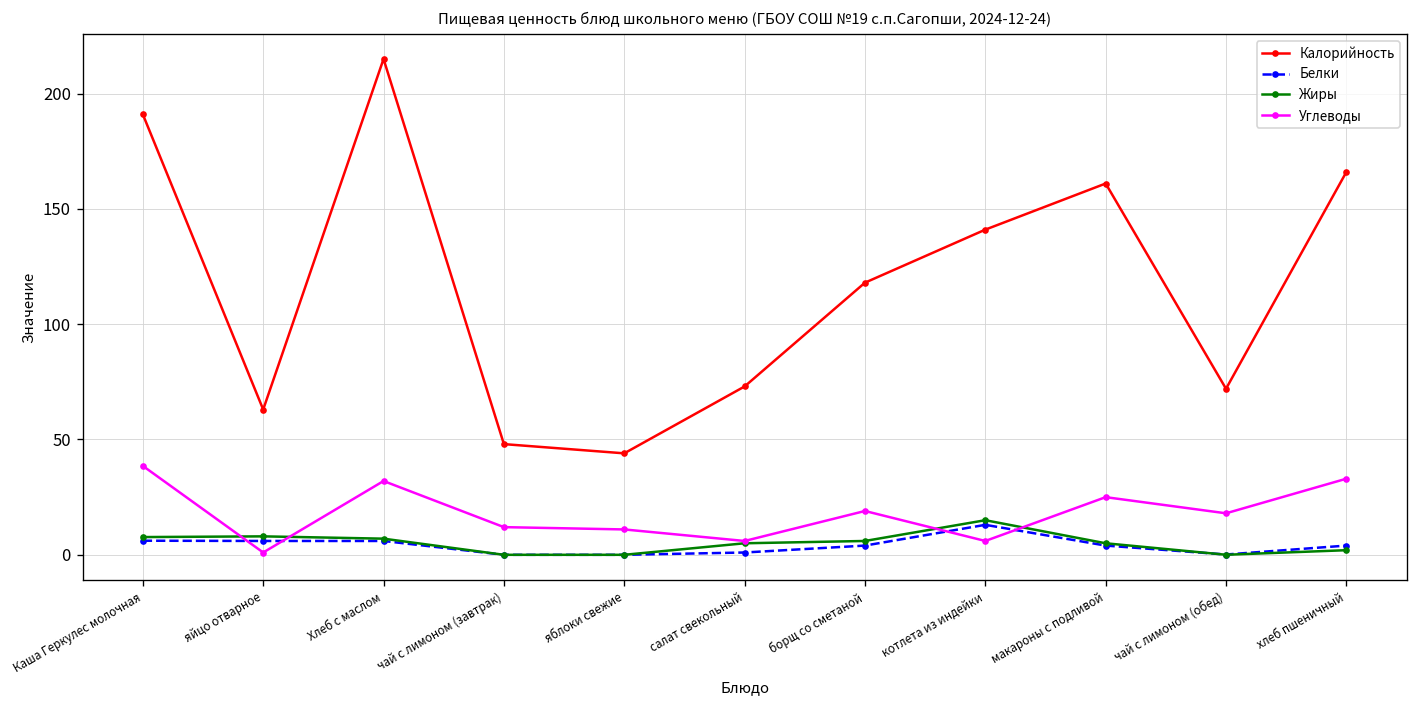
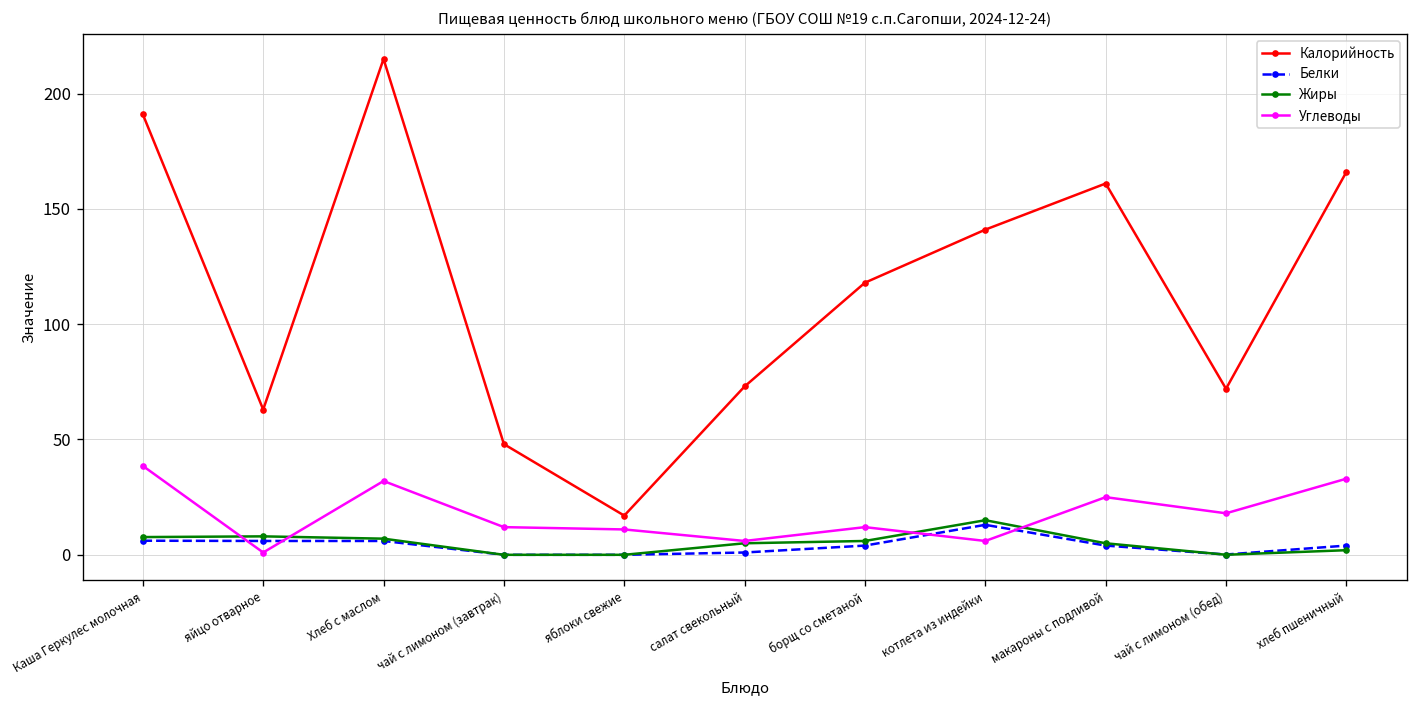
Калорийность, яблоки свежие: 44 -> 17
Углеводы, борщ со сметаной: 19 -> 12
